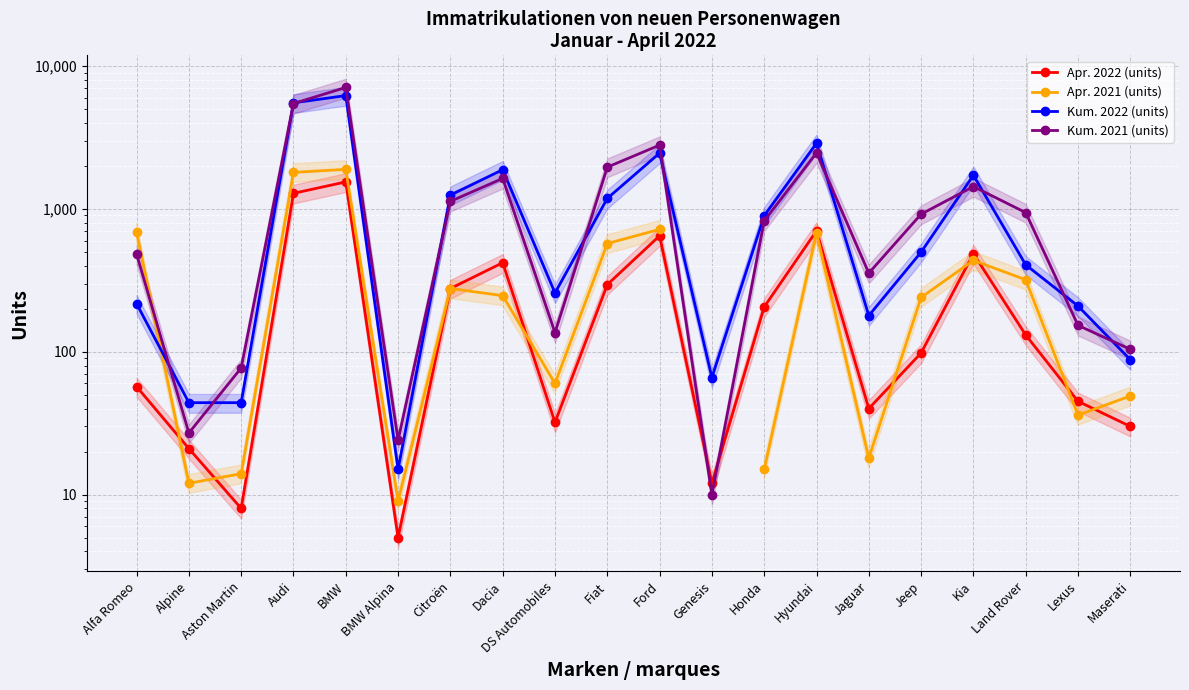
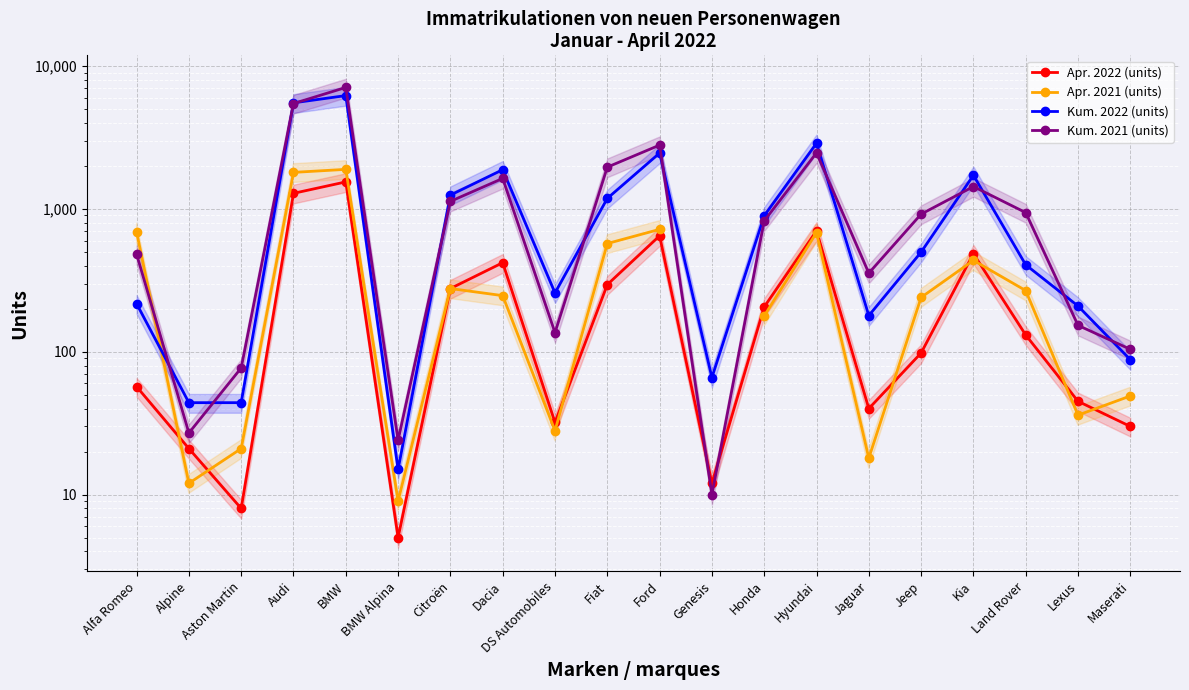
Apr. 2021 (units), Aston Martin: 14 -> 21
Apr. 2021 (units), DS Automobiles: 60 -> 28
Apr. 2021 (units), Honda: 15 -> 180
Apr. 2021 (units), Land Rover: 320 -> 270
